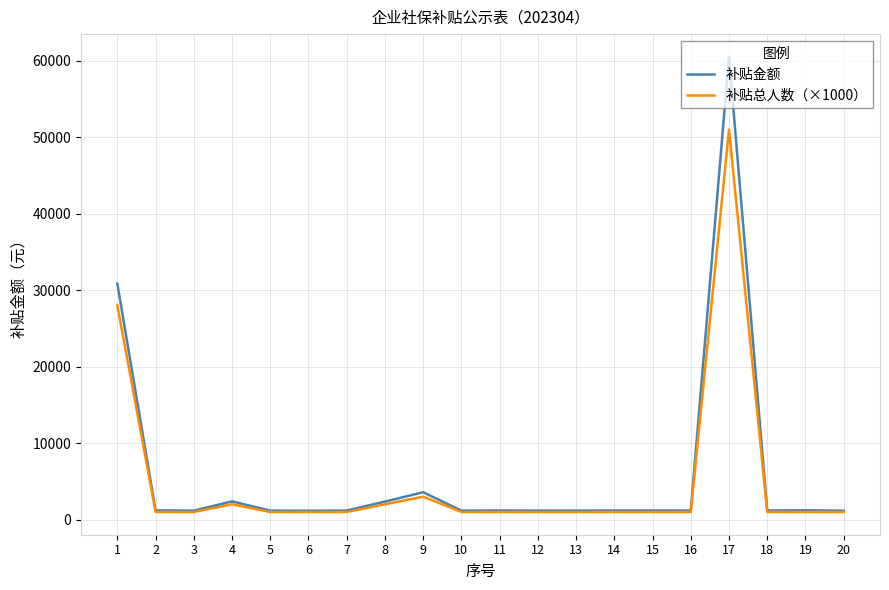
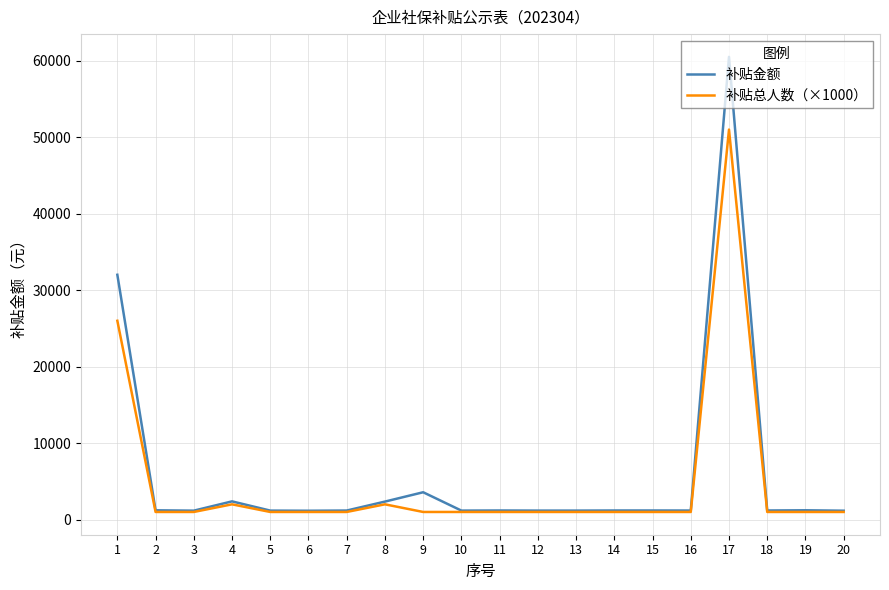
补贴金额, 1: 31000 -> 32000
补贴总人数（×1000）, 1: 28000 -> 26000
补贴总人数（×1000）, 9: 3000 -> 1000
